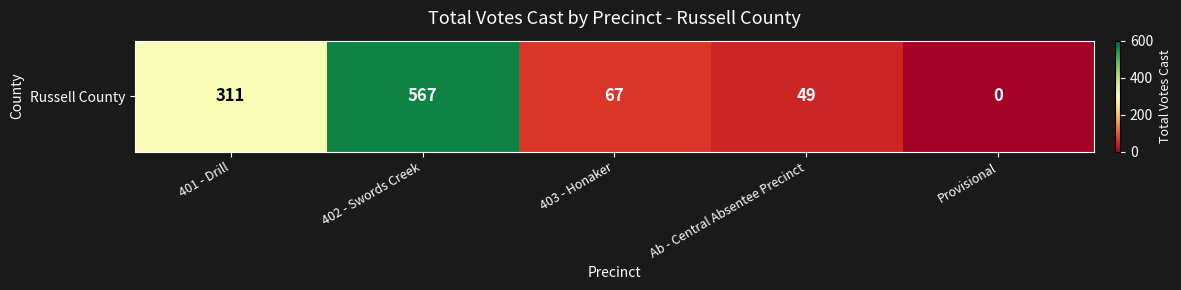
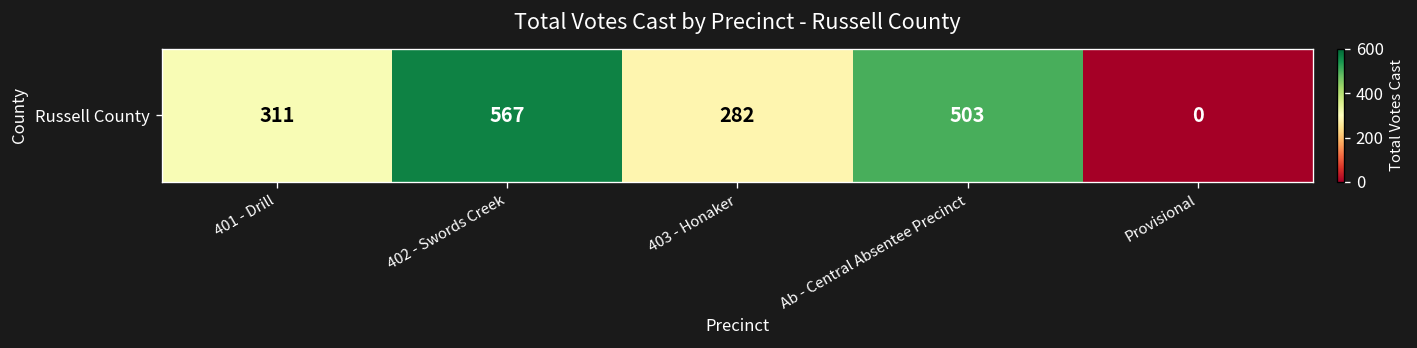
Russell County, 403 - Honaker: 67 -> 282
Russell County, Ab - Central Absentee Precinct: 49 -> 503
